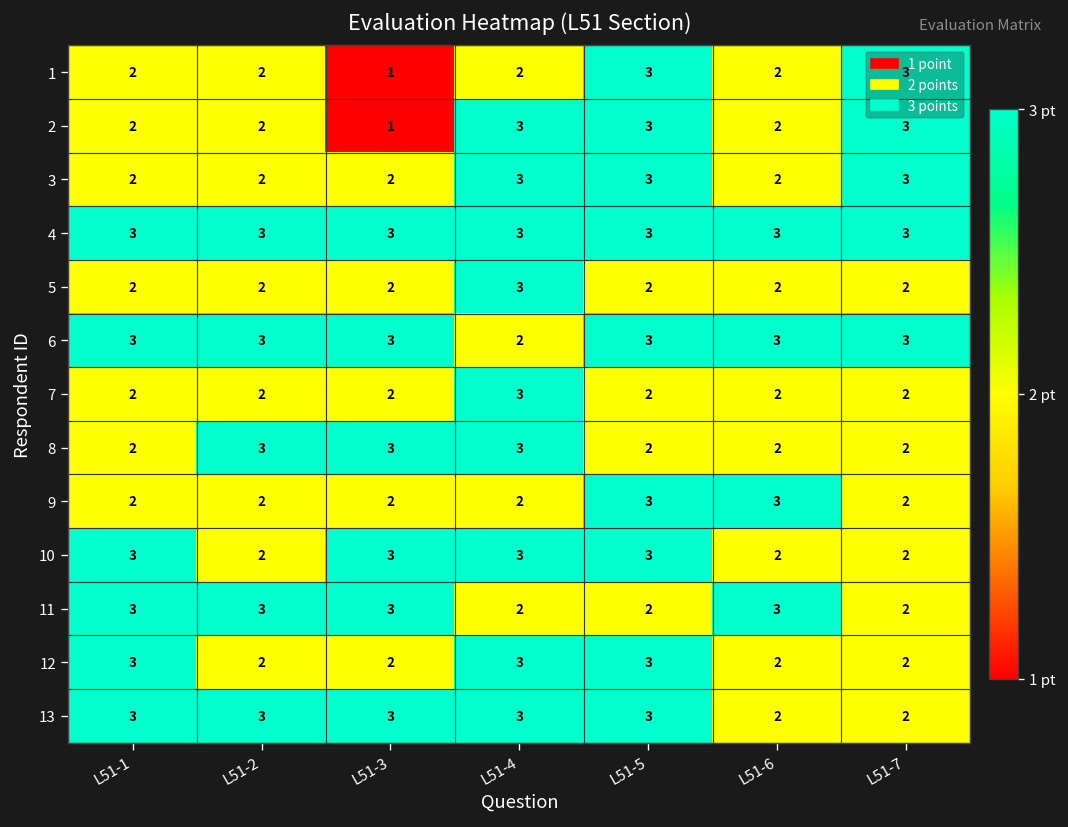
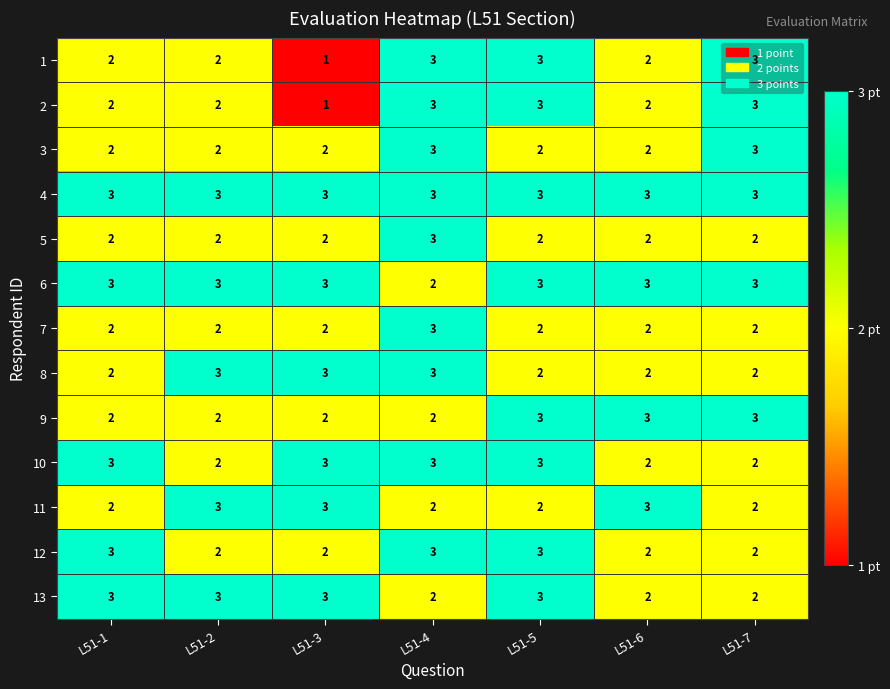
1, L51-4: 2 -> 3
3, L51-5: 3 -> 2
9, L51-7: 2 -> 3
11, L51-1: 3 -> 2
13, L51-4: 3 -> 2
